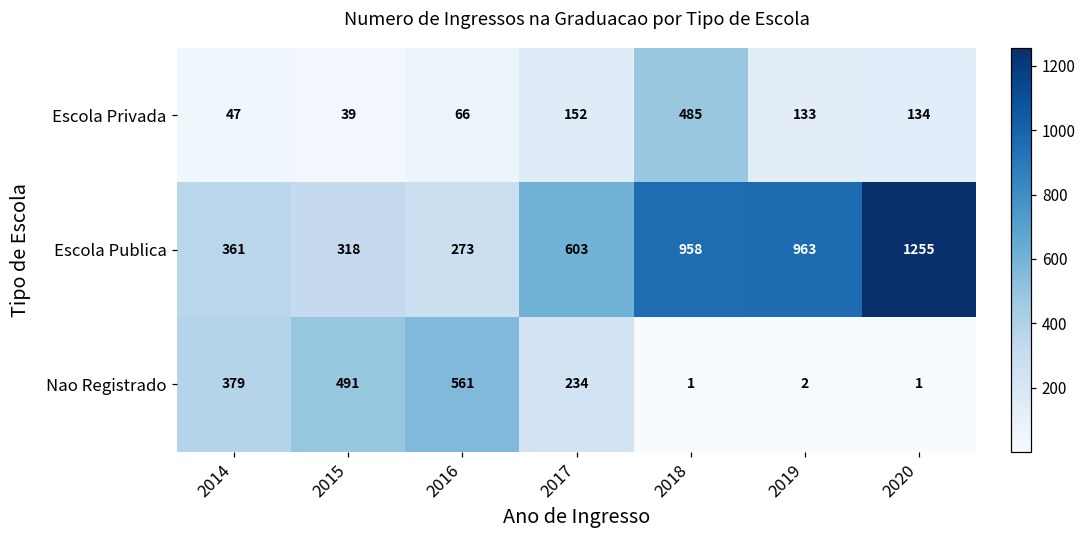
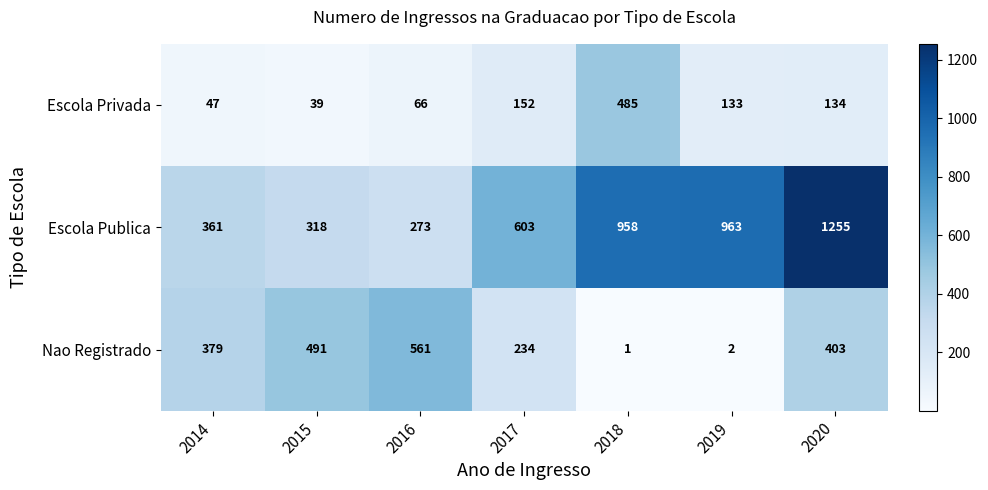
Nao Registrado, 2020: 1 -> 403
